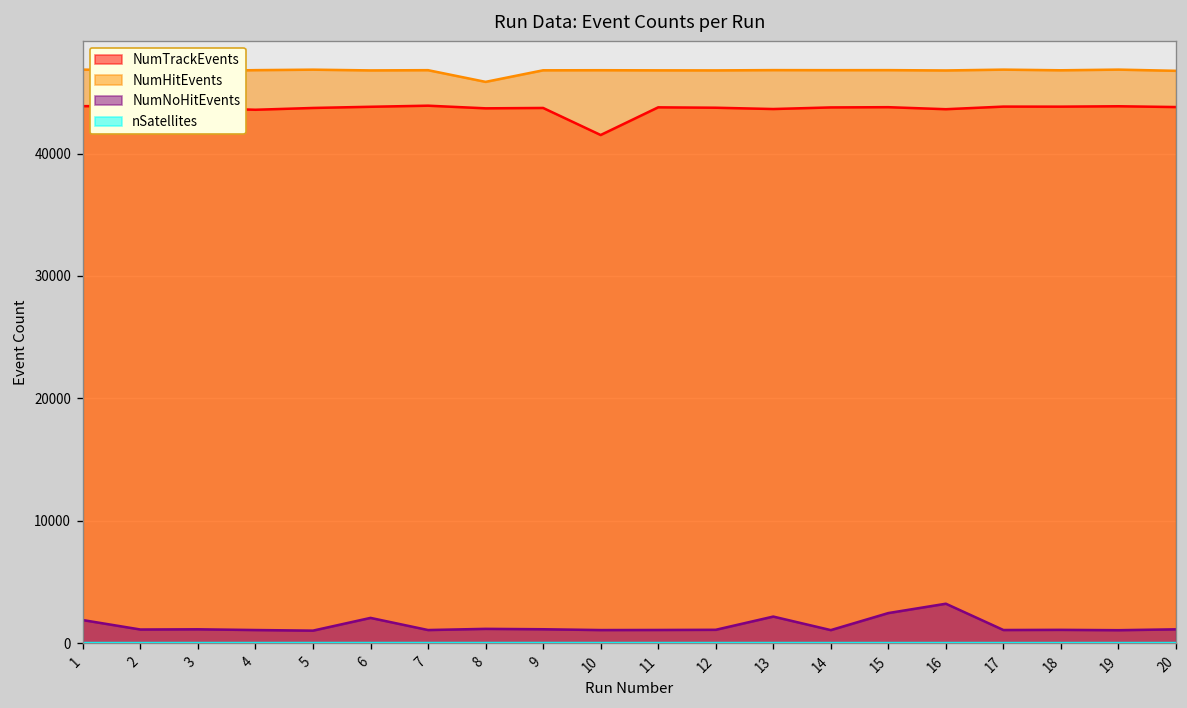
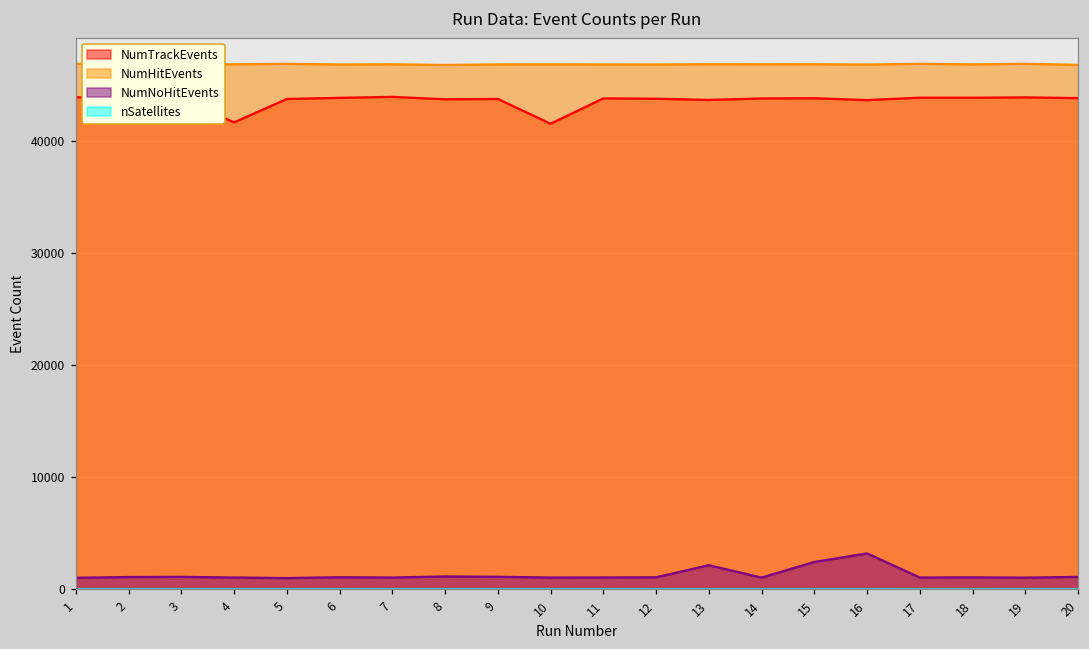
NumNoHitEvents, 1: 1900 -> 1000
NumTrackEvents, 4: 43600 -> 41600
NumNoHitEvents, 6: 2100 -> 1100
NumHitEvents, 8: 45900 -> 46800
